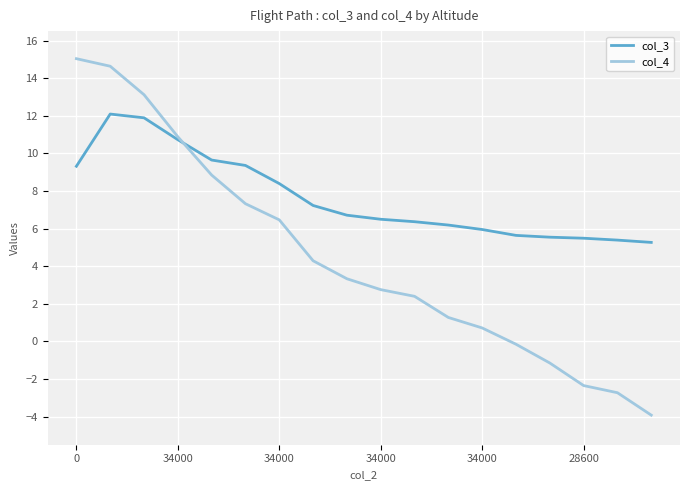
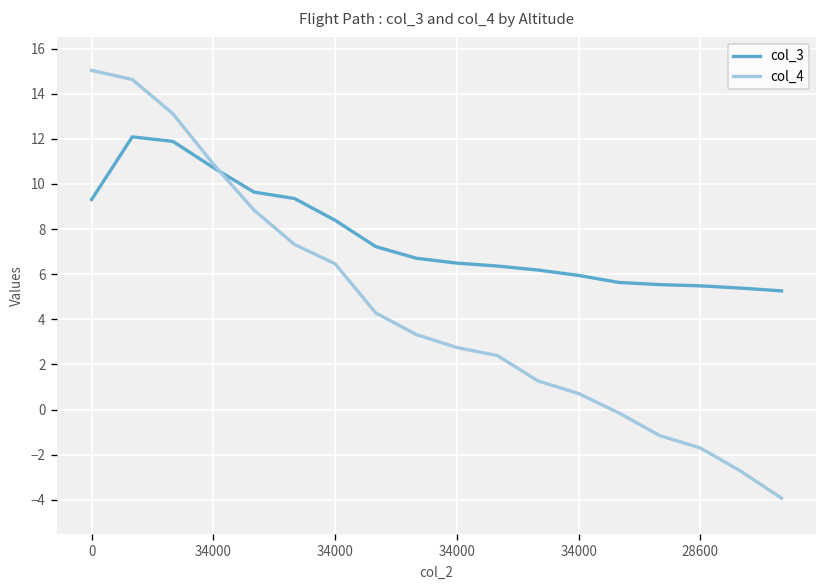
col_4, 28600: -2.4 -> -1.7
